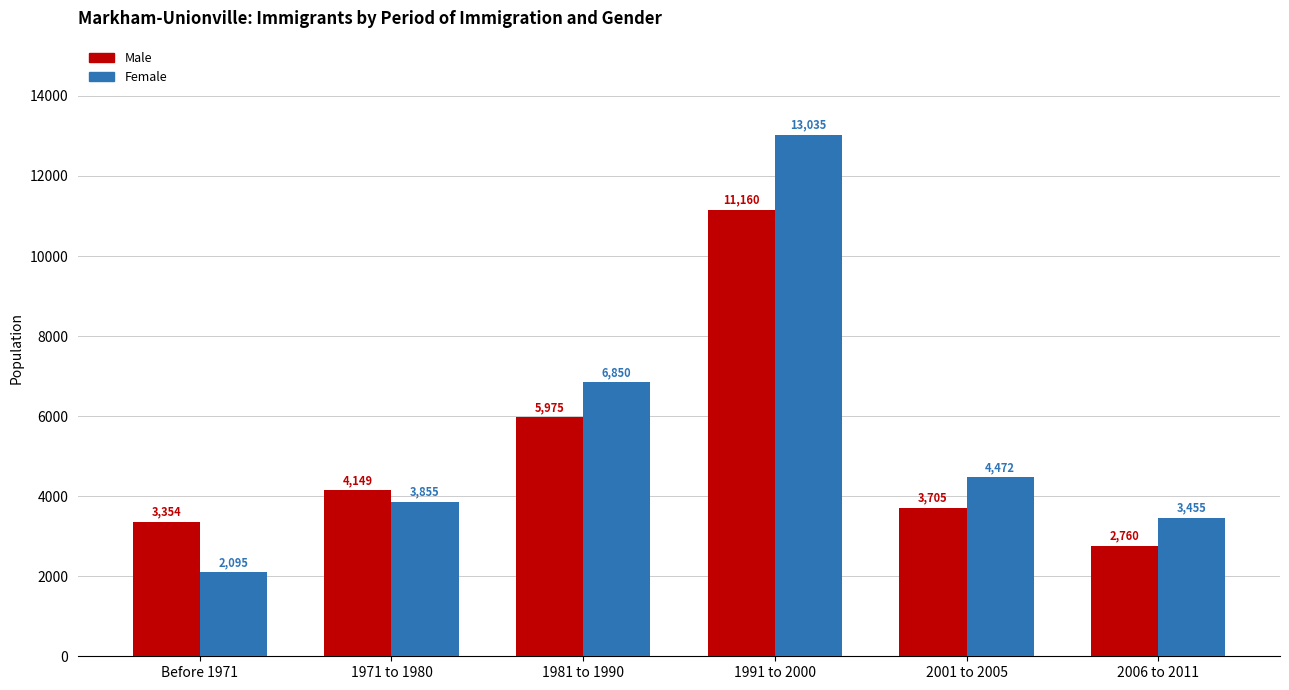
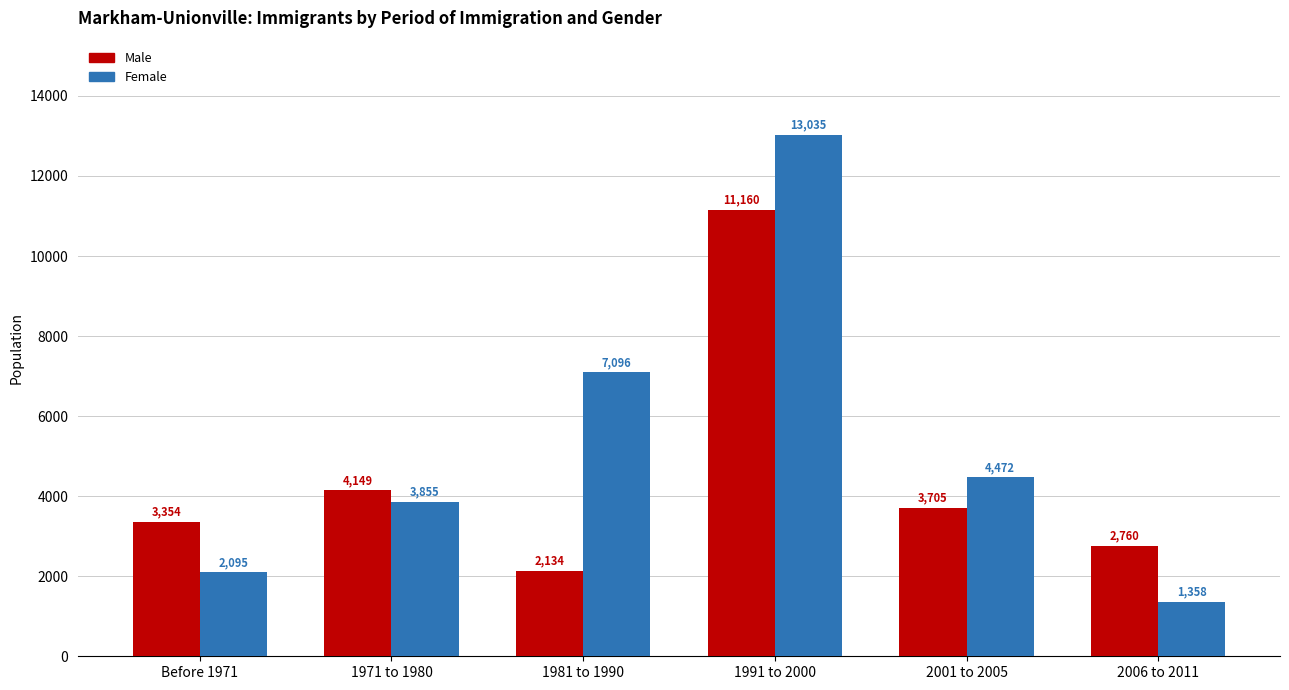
Male, 1981 to 1990: 5,975 -> 2,134
Female, 1981 to 1990: 6,850 -> 7,096
Female, 2006 to 2011: 3,455 -> 1,358
